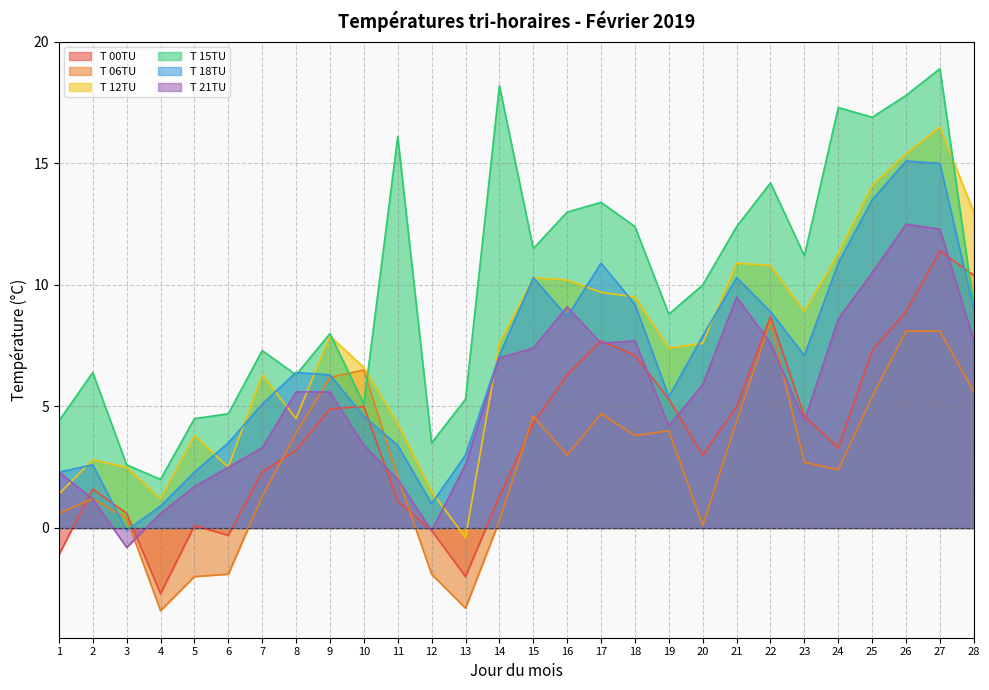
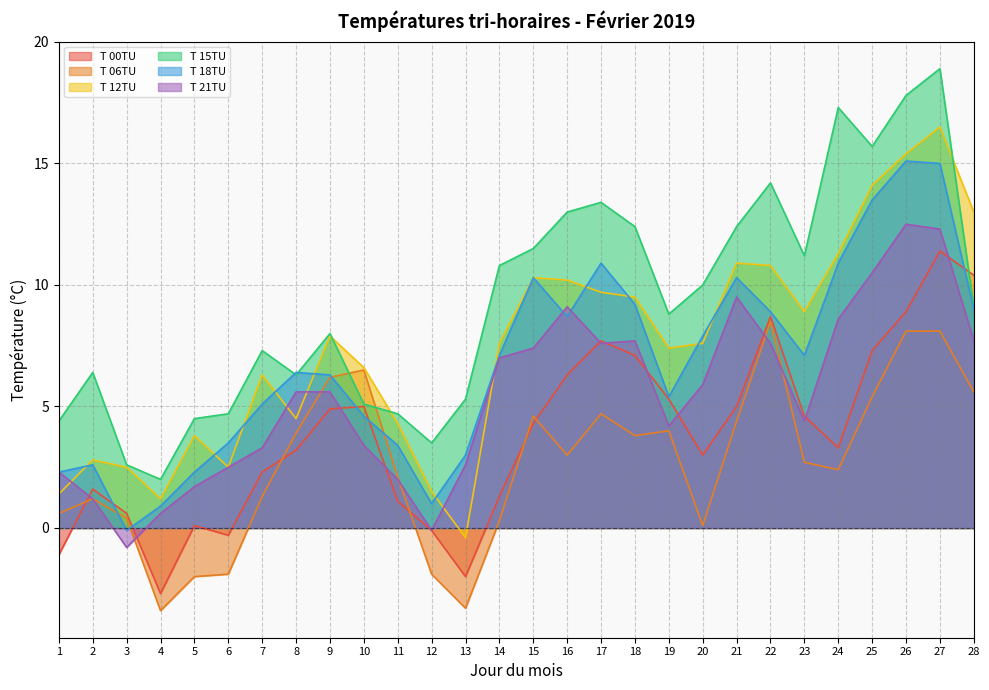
T 15TU, 11: 16.1 -> 4.7
T 15TU, 14: 18.2 -> 10.8
T 15TU, 25: 16.9 -> 15.7
